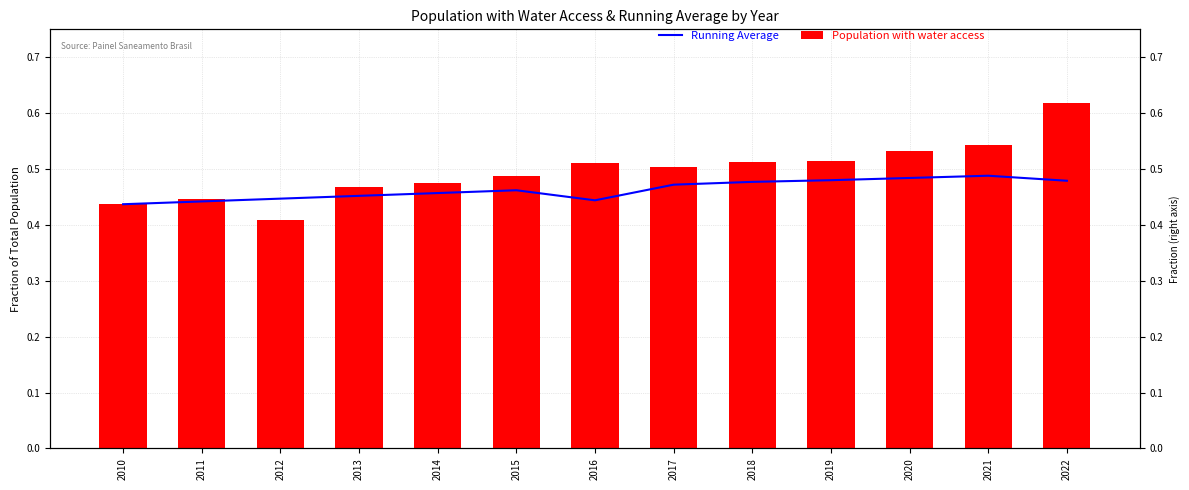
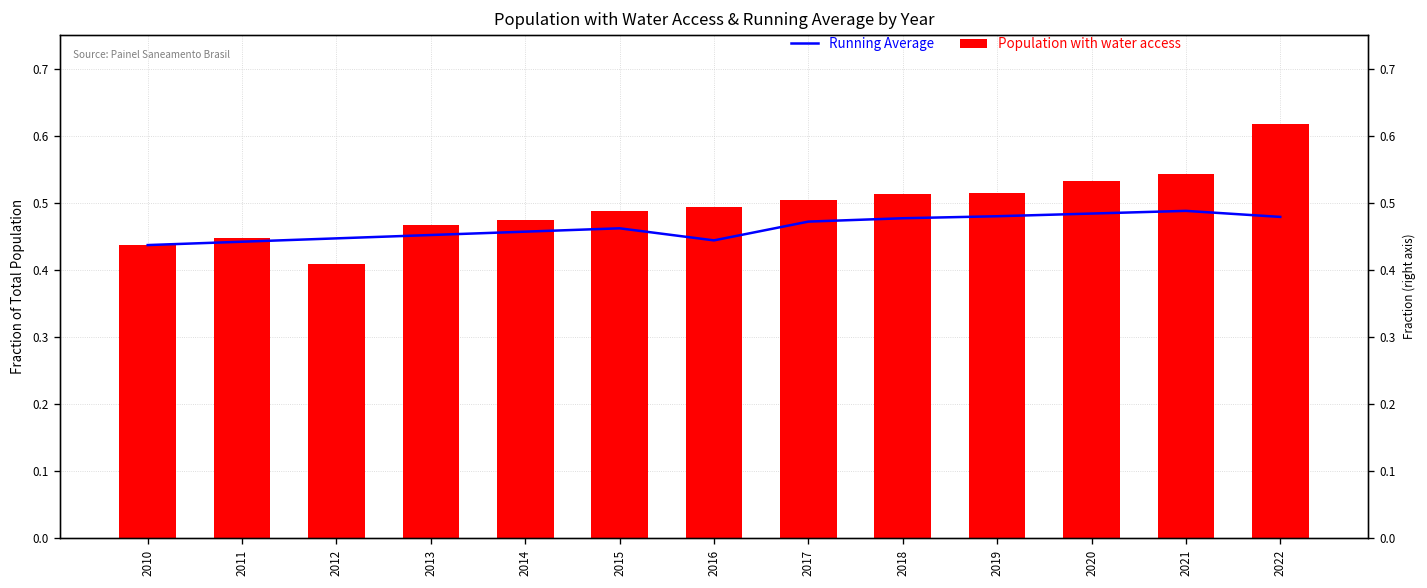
Population with water access, 2016: 0.51 -> 0.49
